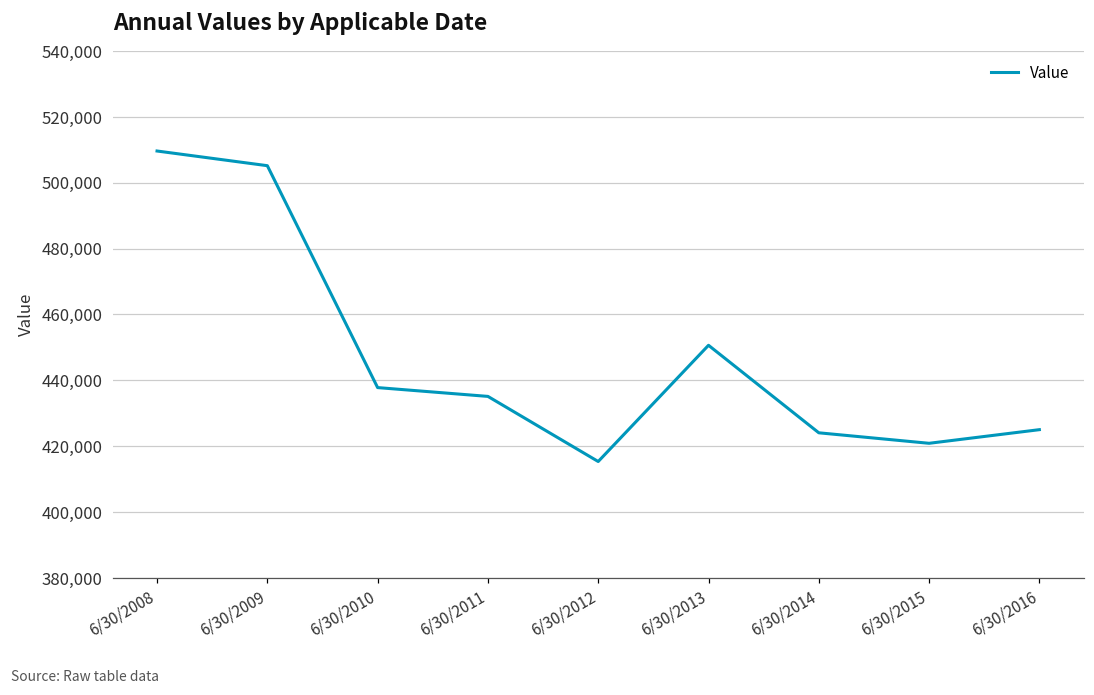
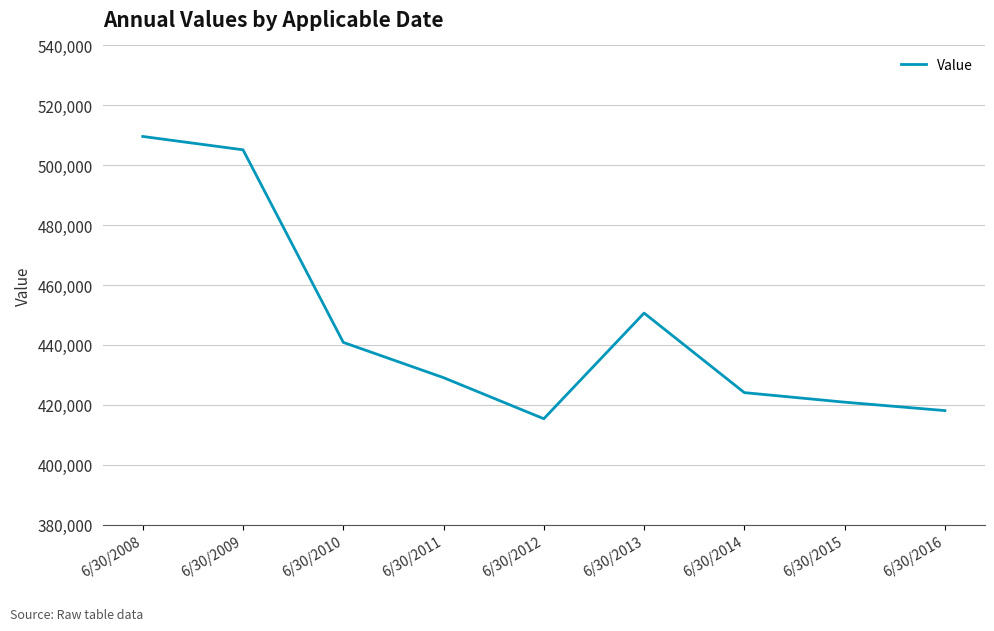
6/30/2010: 438,000 -> 441,000
6/30/2011: 435,000 -> 429,000
6/30/2016: 425,000 -> 418,000
